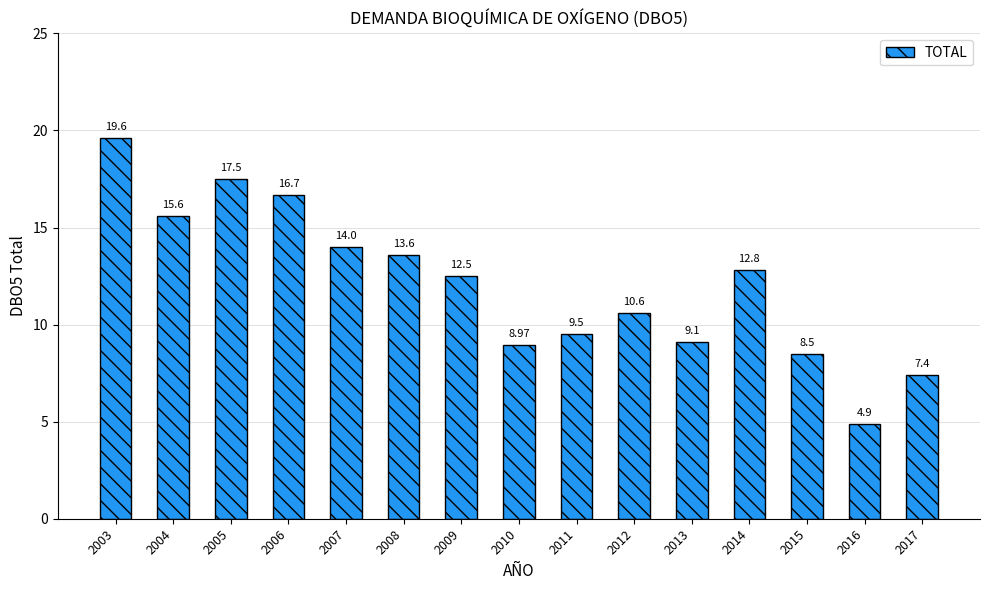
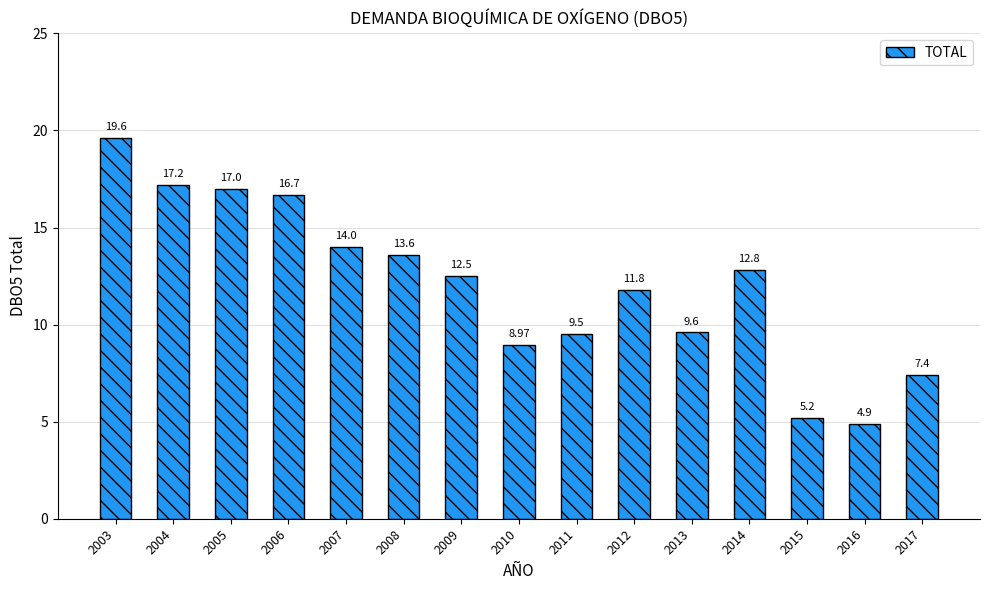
2004: 15.6 -> 17.2
2005: 17.5 -> 17.0
2012: 10.6 -> 11.8
2013: 9.1 -> 9.6
2015: 8.5 -> 5.2
